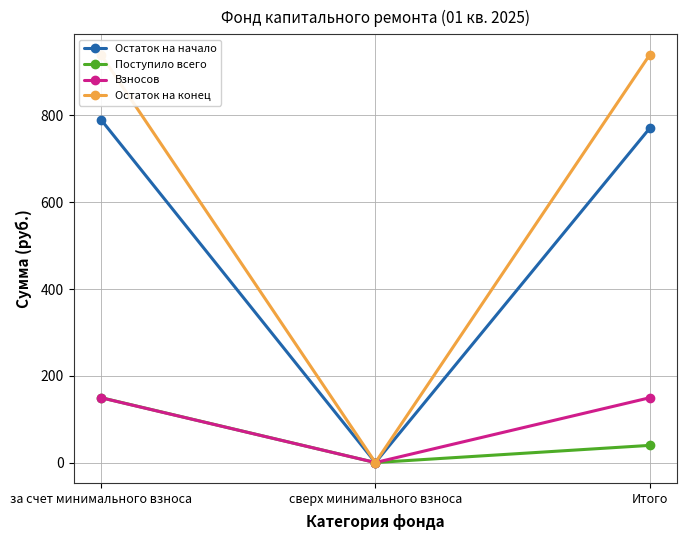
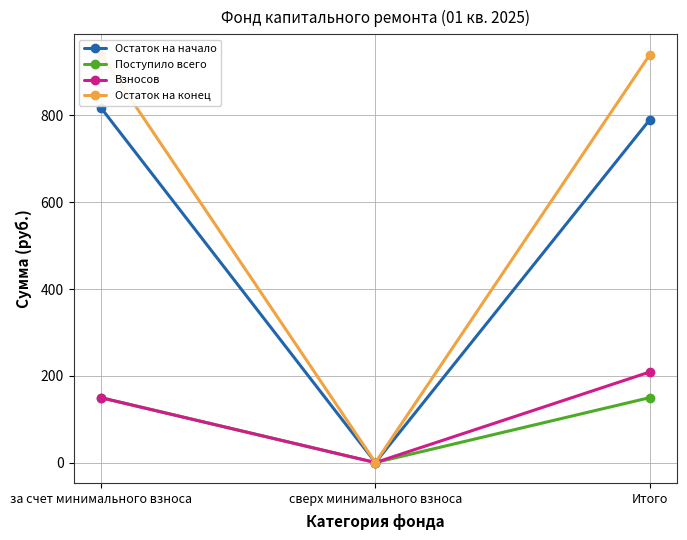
Остаток на начало, за счет минимального взноса: 790 -> 820
Остаток на начало, Итого: 770 -> 790
Поступило всего, Итого: 40 -> 150
Взносов, Итого: 150 -> 210
